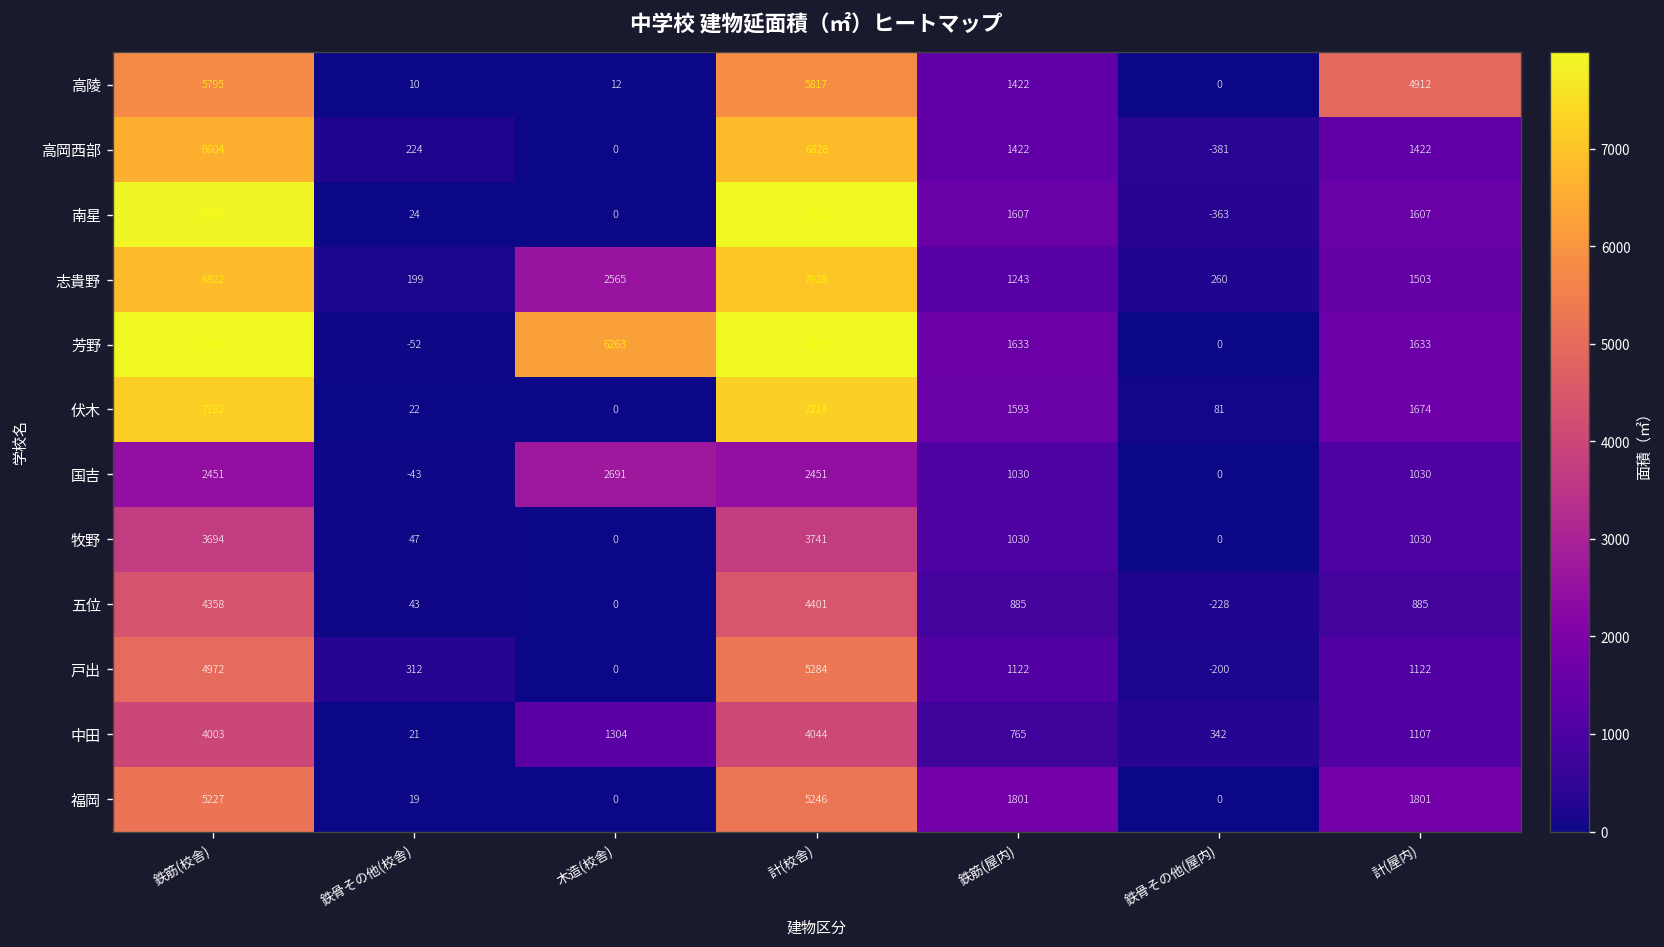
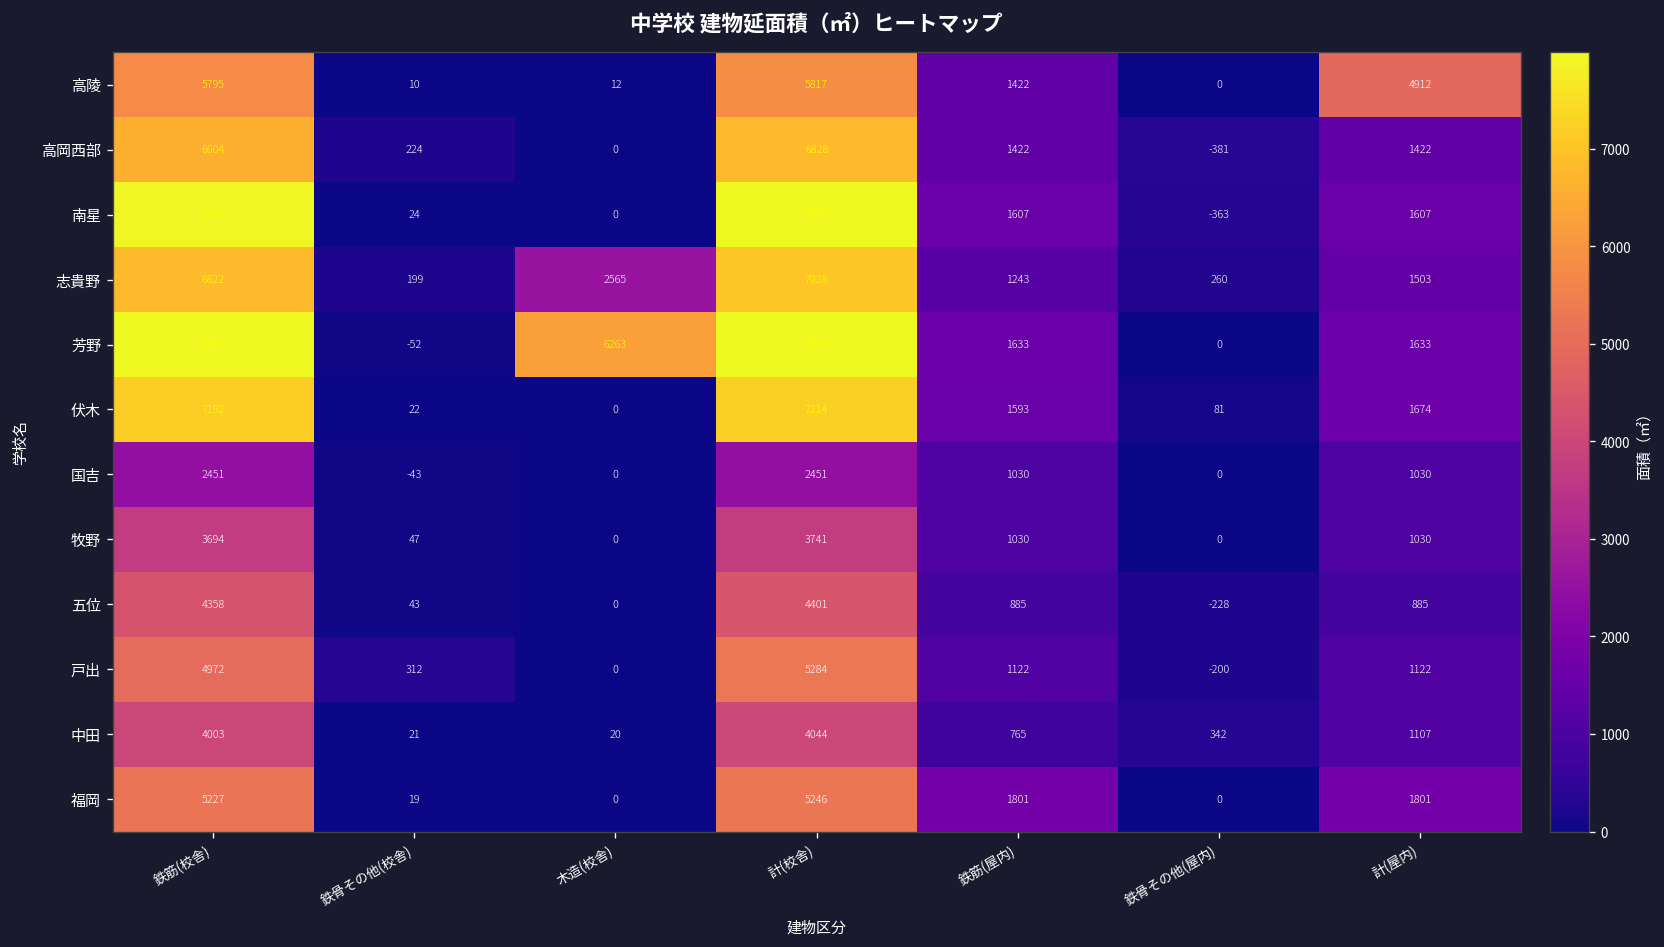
国吉, 木造(校舎): 2691 -> 0
中田, 木造(校舎): 1304 -> 20
